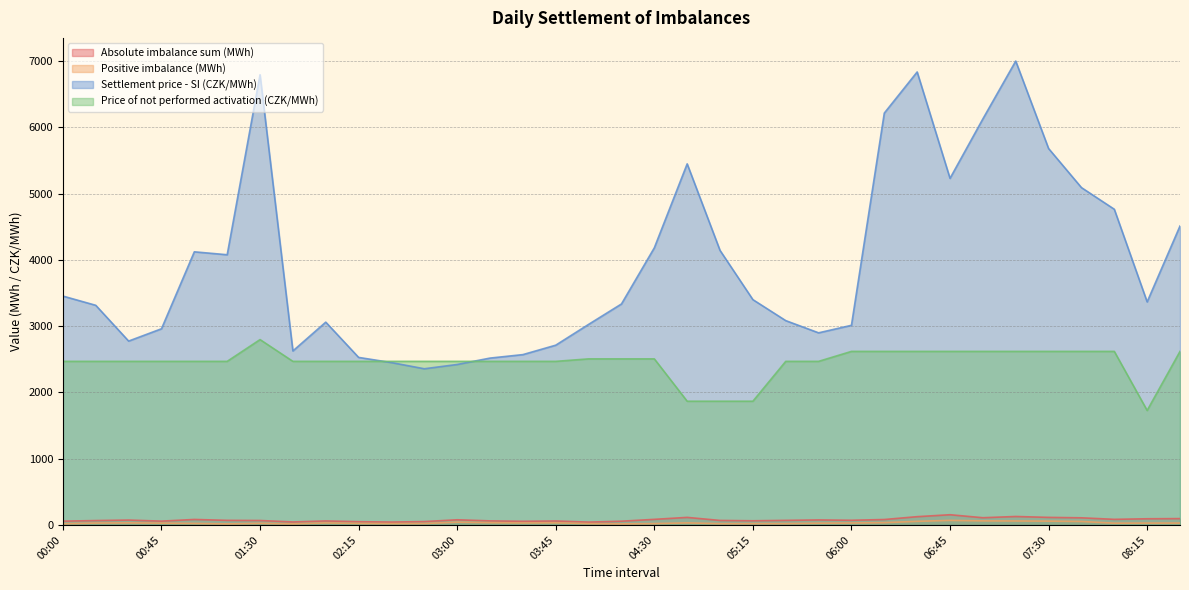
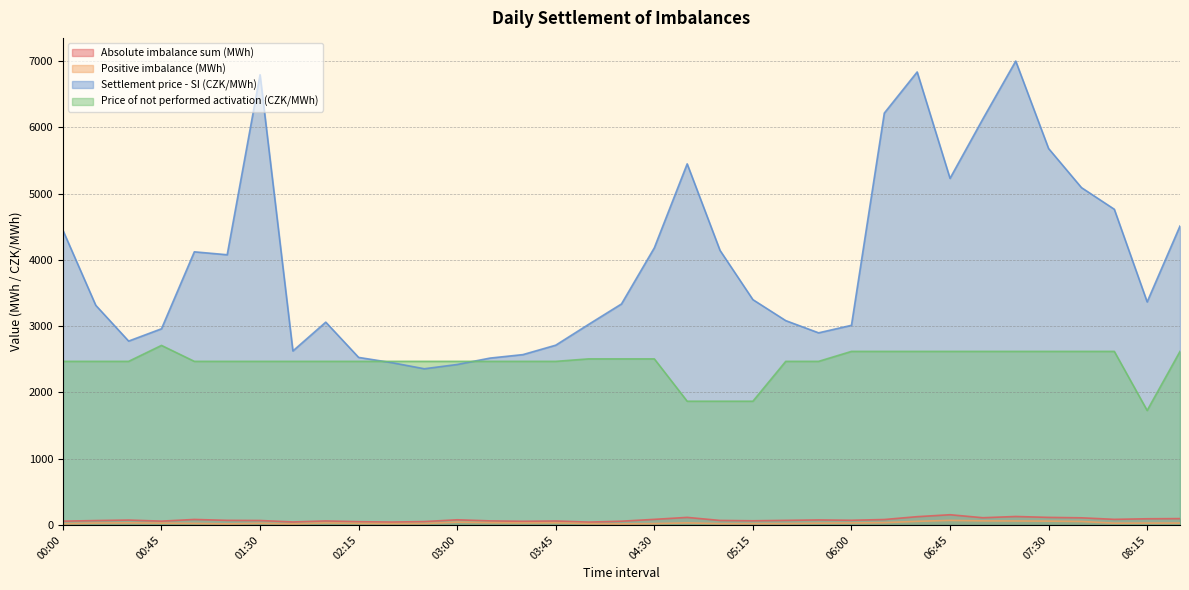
Settlement price - SI (CZK/MWh), 00:00: 3500 -> 4400
Price of not performed activation (CZK/MWh), 00:45: 2500 -> 2700
Price of not performed activation (CZK/MWh), 01:30: 2800 -> 2500
